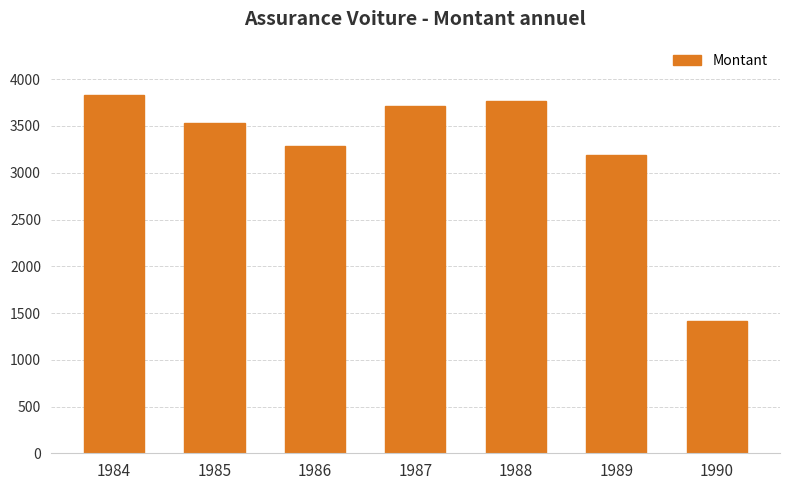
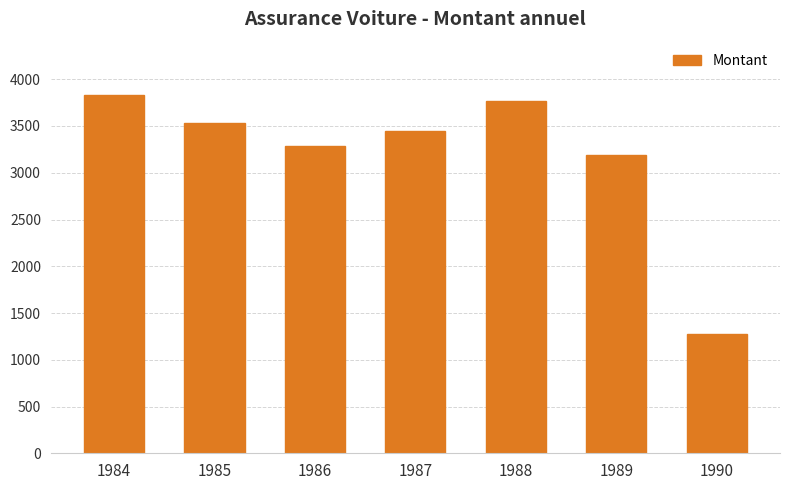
1987: 3700 -> 3500
1990: 1400 -> 1300
